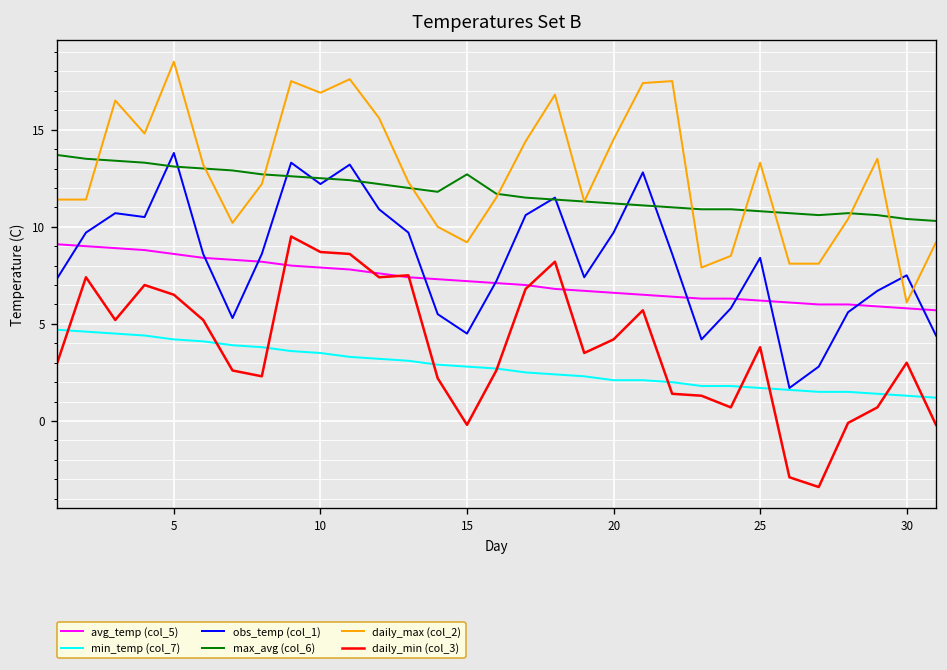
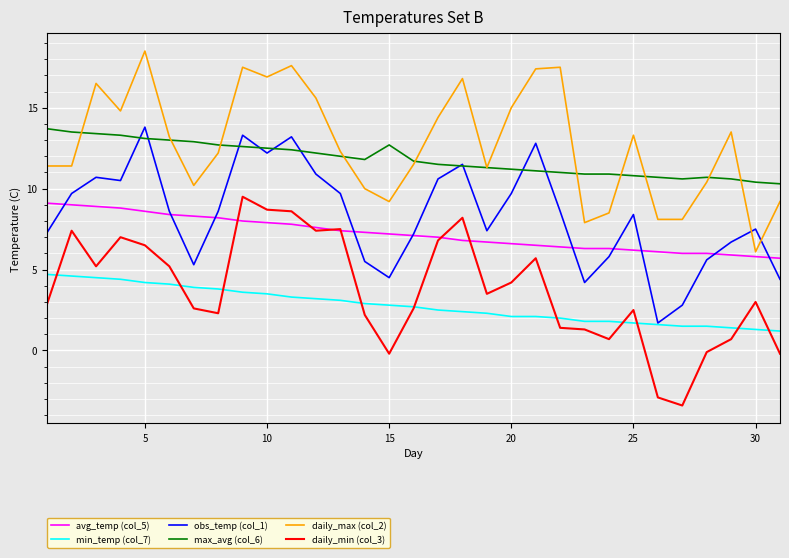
daily_max (col_2), 20: 14.5 -> 15.0
daily_min (col_3), 25: 3.8 -> 2.5
